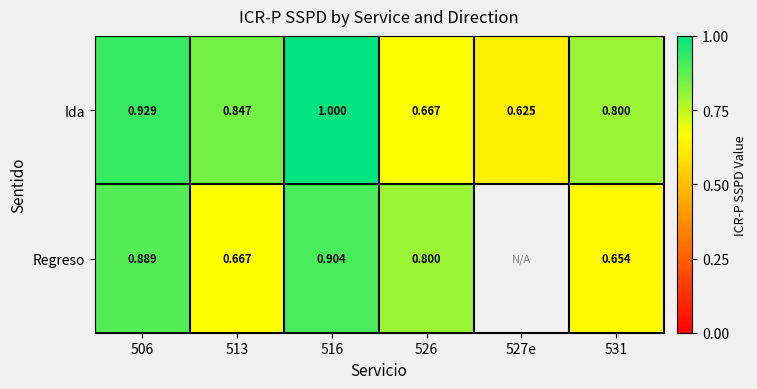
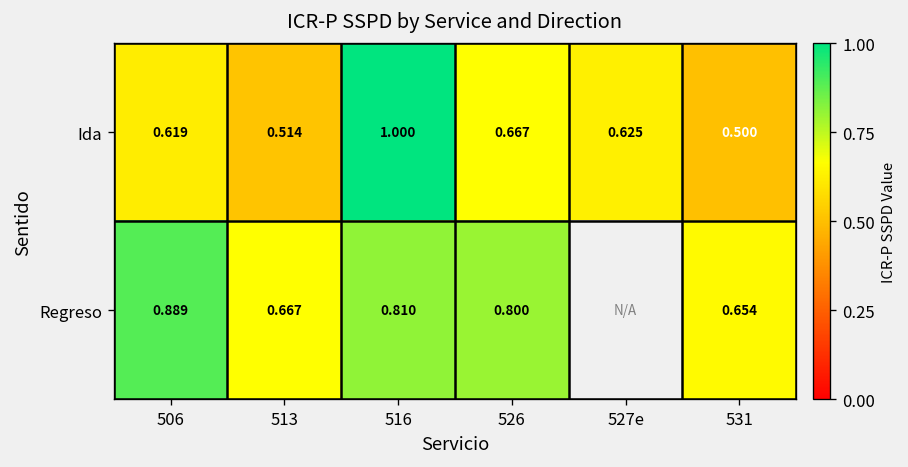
Ida, 506: 0.929 -> 0.619
Ida, 513: 0.847 -> 0.514
Ida, 531: 0.800 -> 0.500
Regreso, 516: 0.904 -> 0.810
